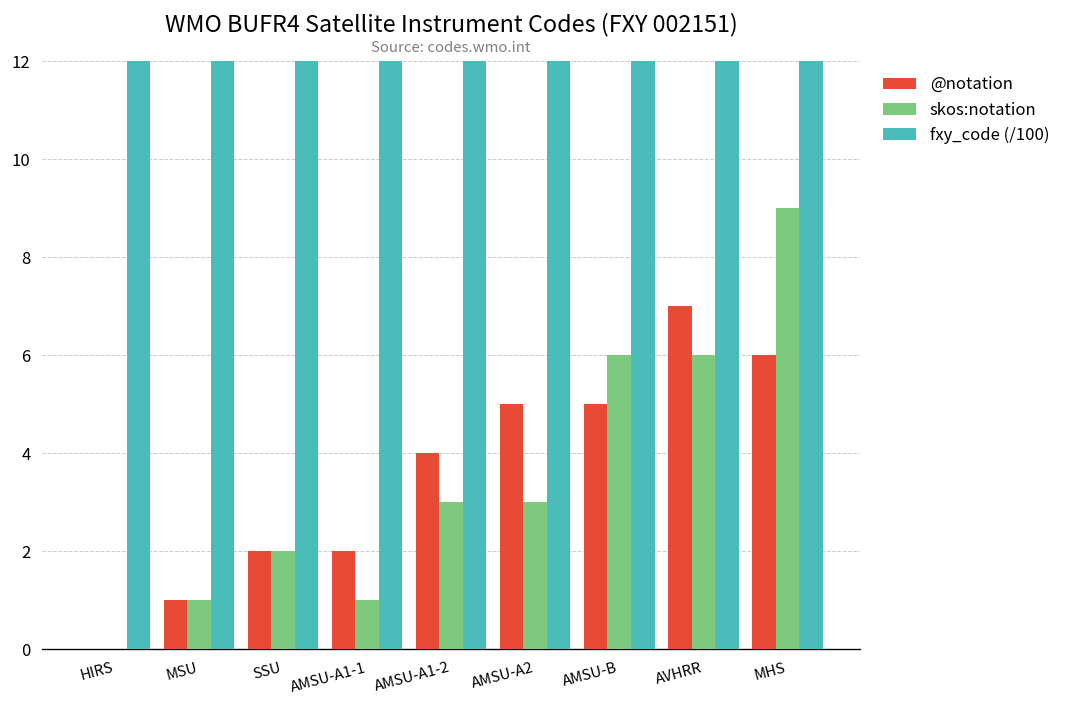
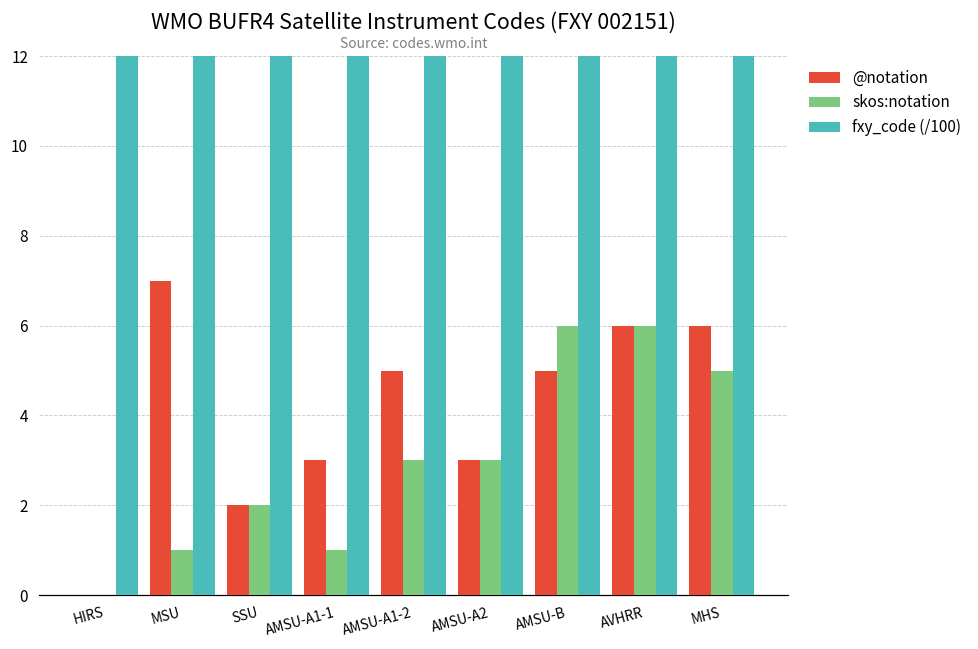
@notation, MSU: 1 -> 7
@notation, AMSU-A1-1: 2 -> 3
@notation, AMSU-A1-2: 4 -> 5
@notation, AMSU-A2: 5 -> 3
@notation, AVHRR: 7 -> 6
skos:notation, MHS: 9 -> 5
